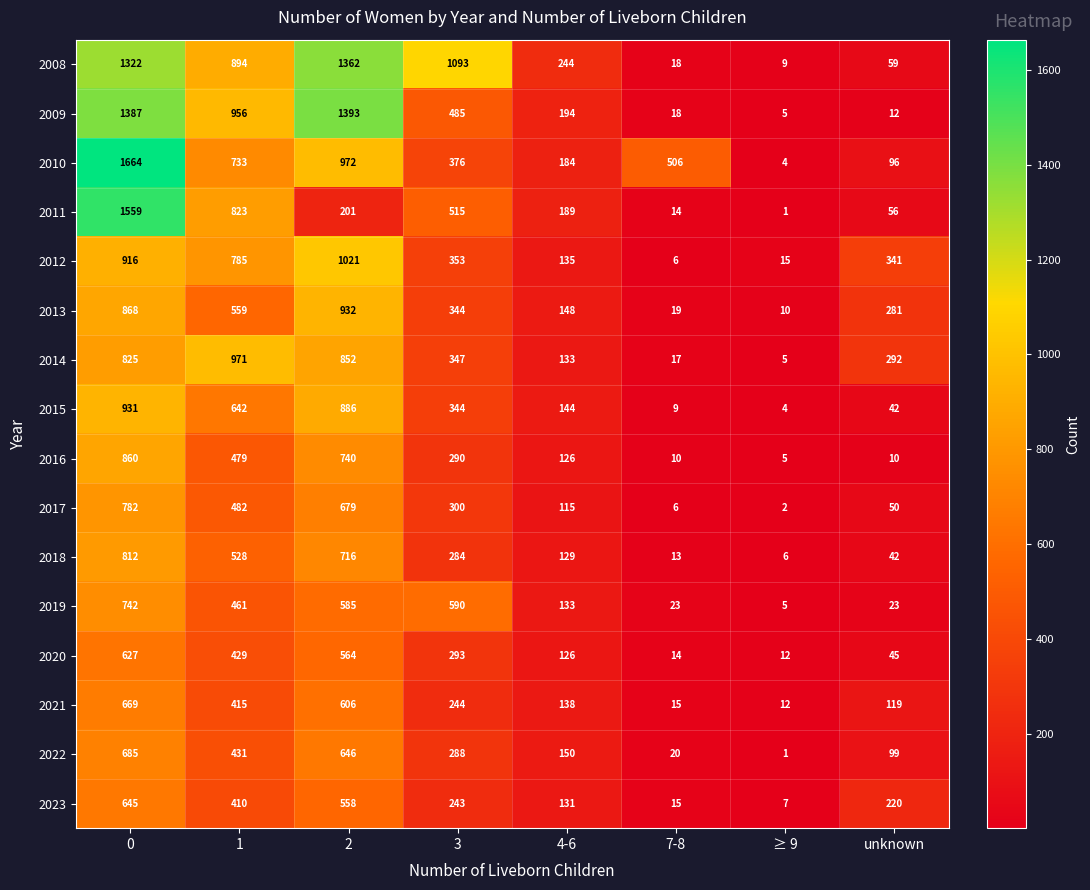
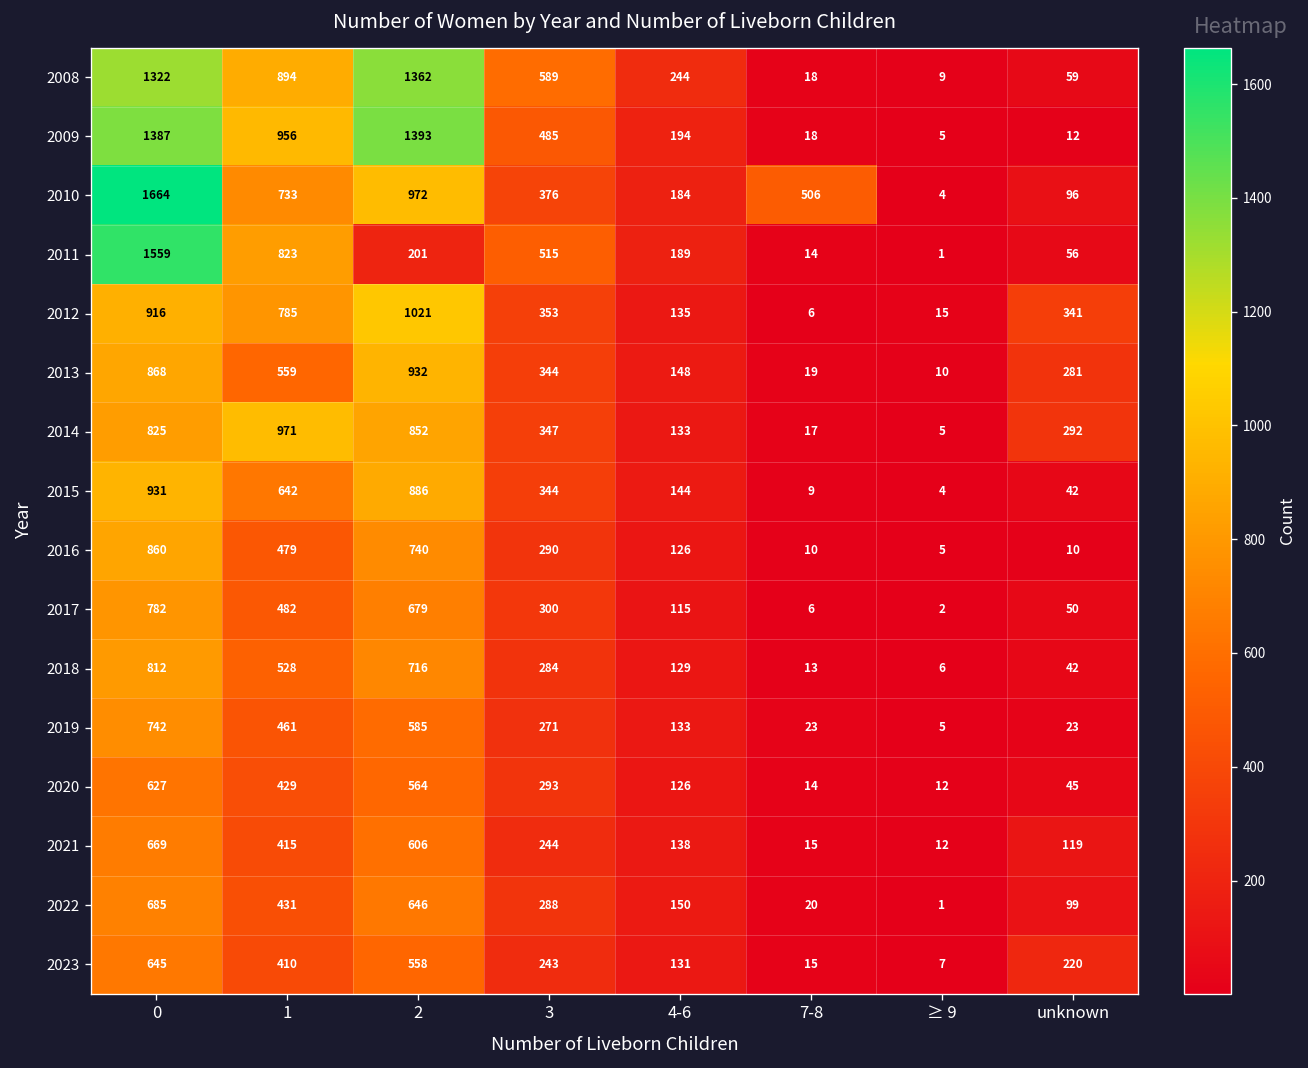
2008, 3: 1093 -> 589
2019, 3: 590 -> 271
